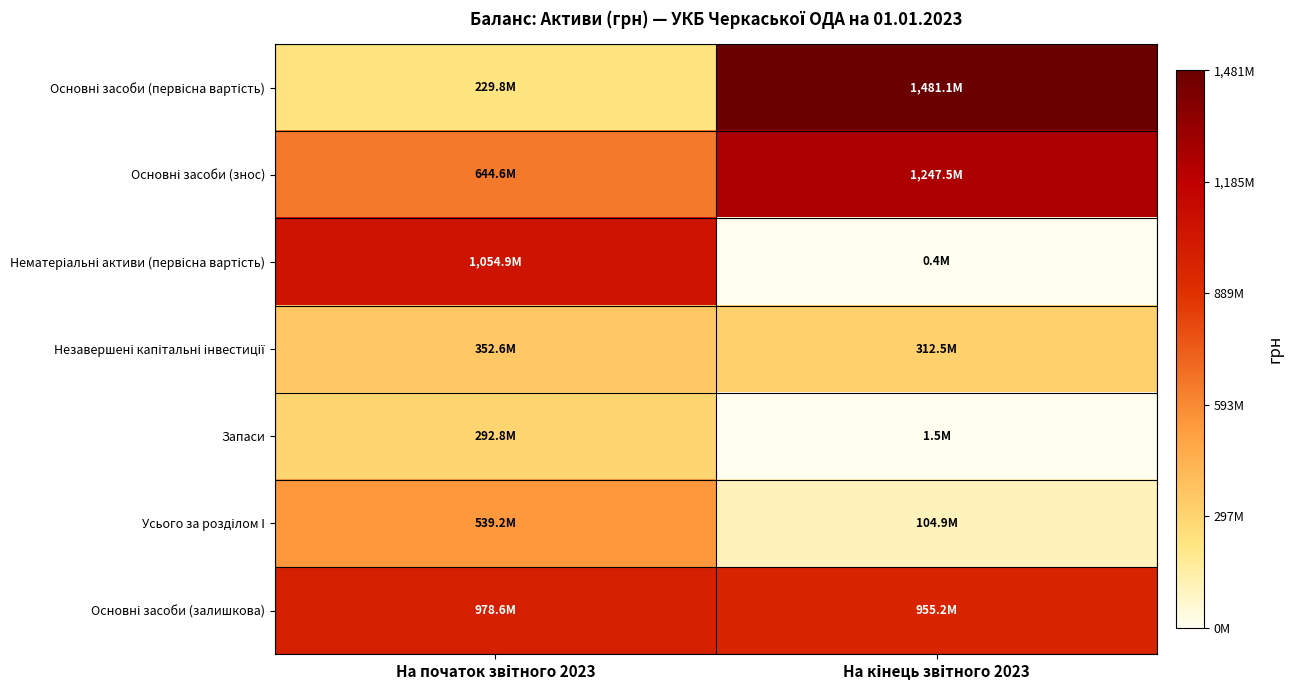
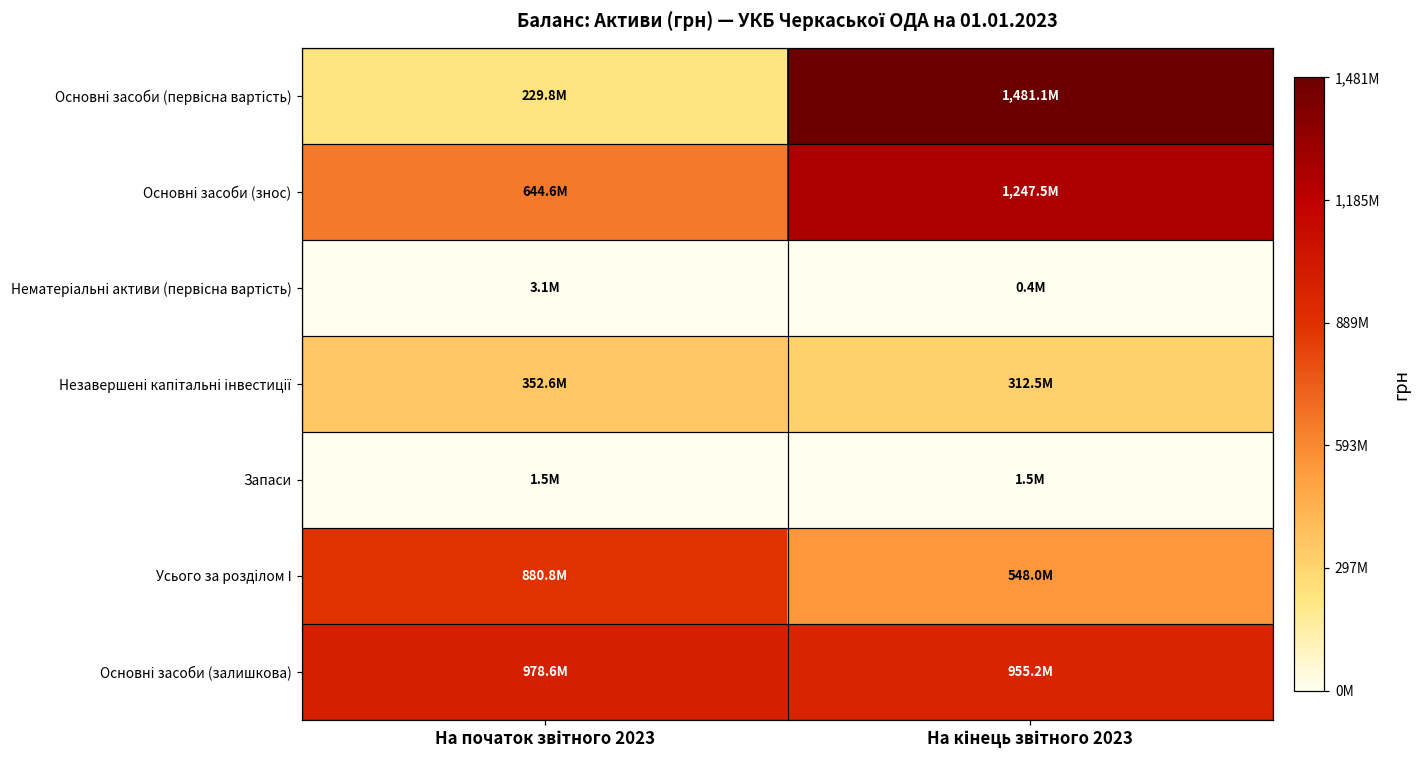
Нематеріальні активи (первісна вартість), На початок звітного 2023: 1,054.9M -> 3.1M
Запаси, На початок звітного 2023: 292.8M -> 1.5M
Усього за розділом І, На початок звітного 2023: 539.2M -> 880.8M
Усього за розділом І, На кінець звітного 2023: 104.9M -> 548.0M
